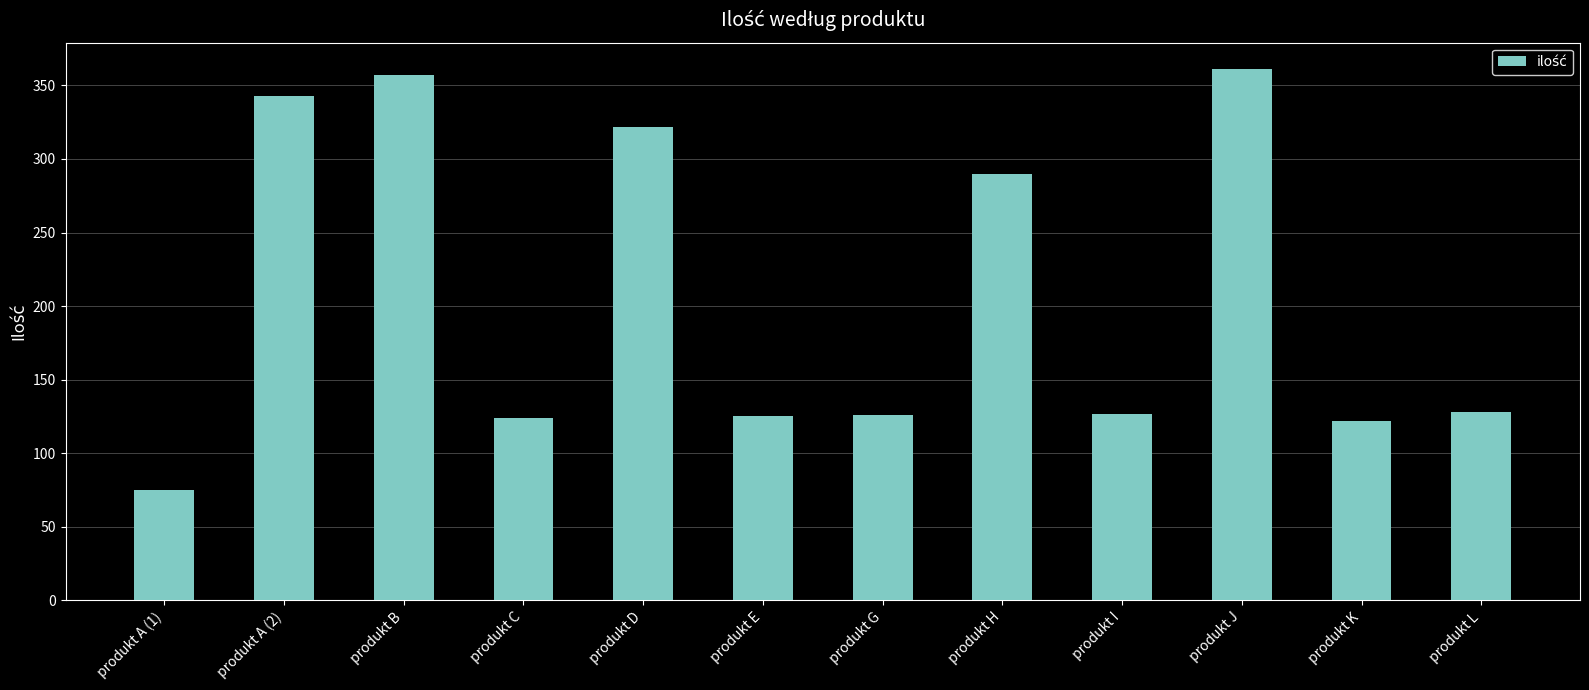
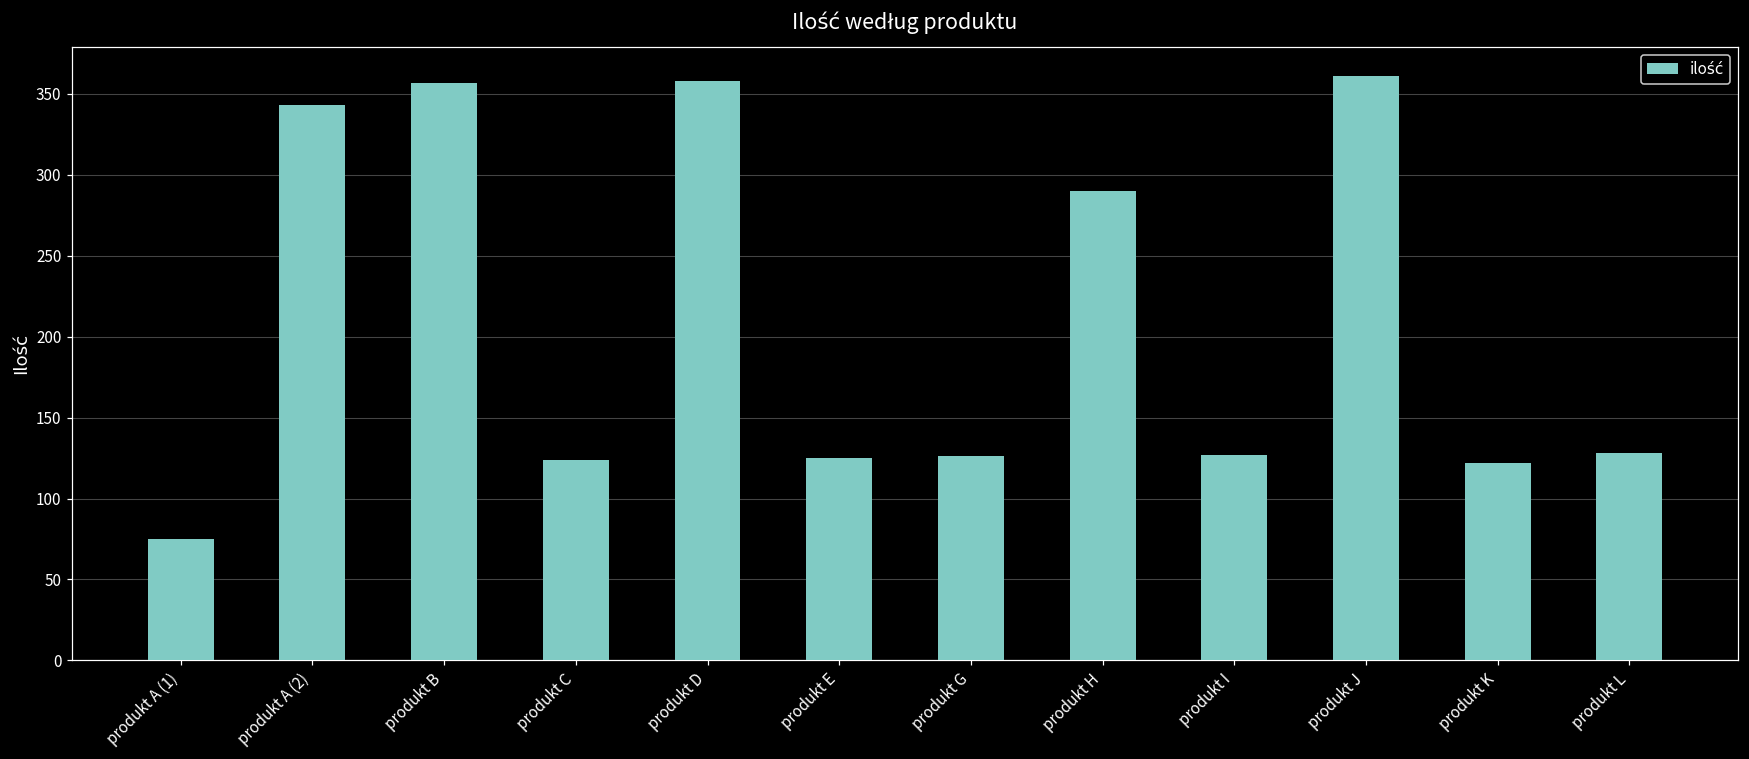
produkt D: 322 -> 358
